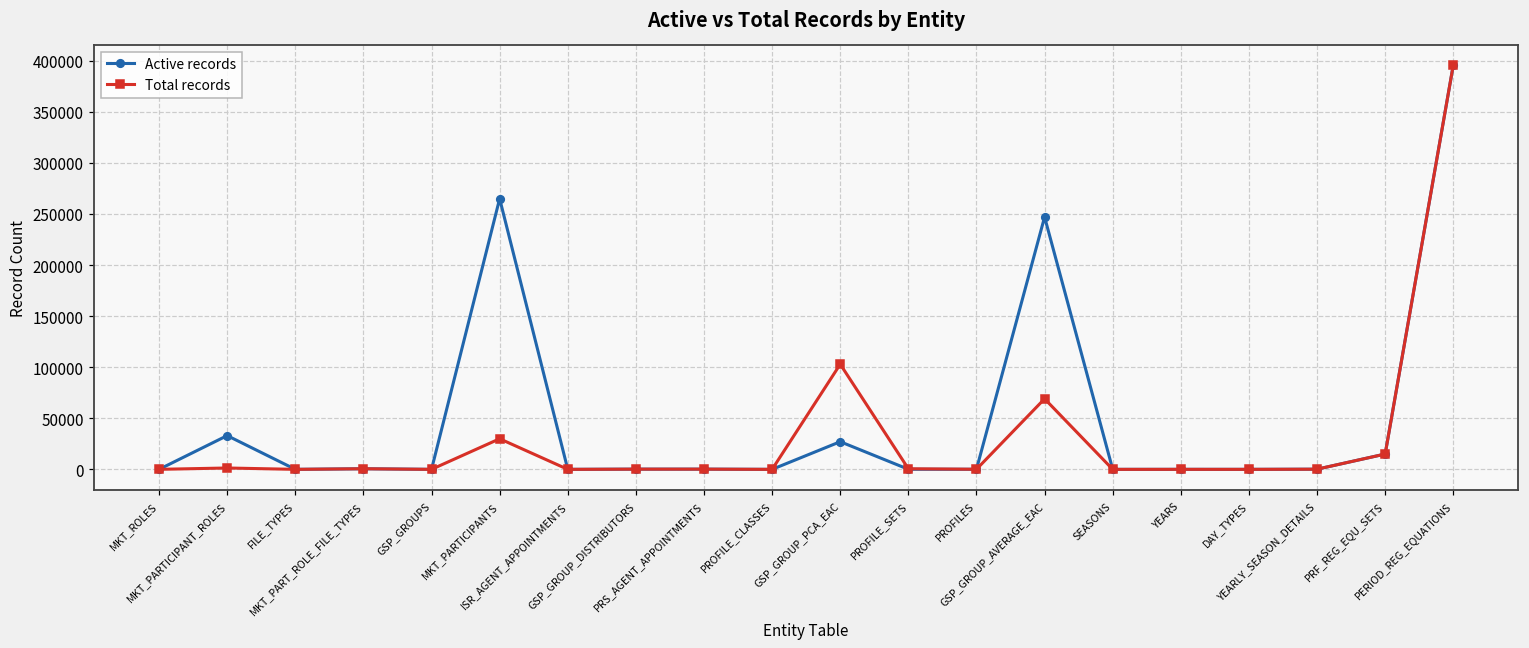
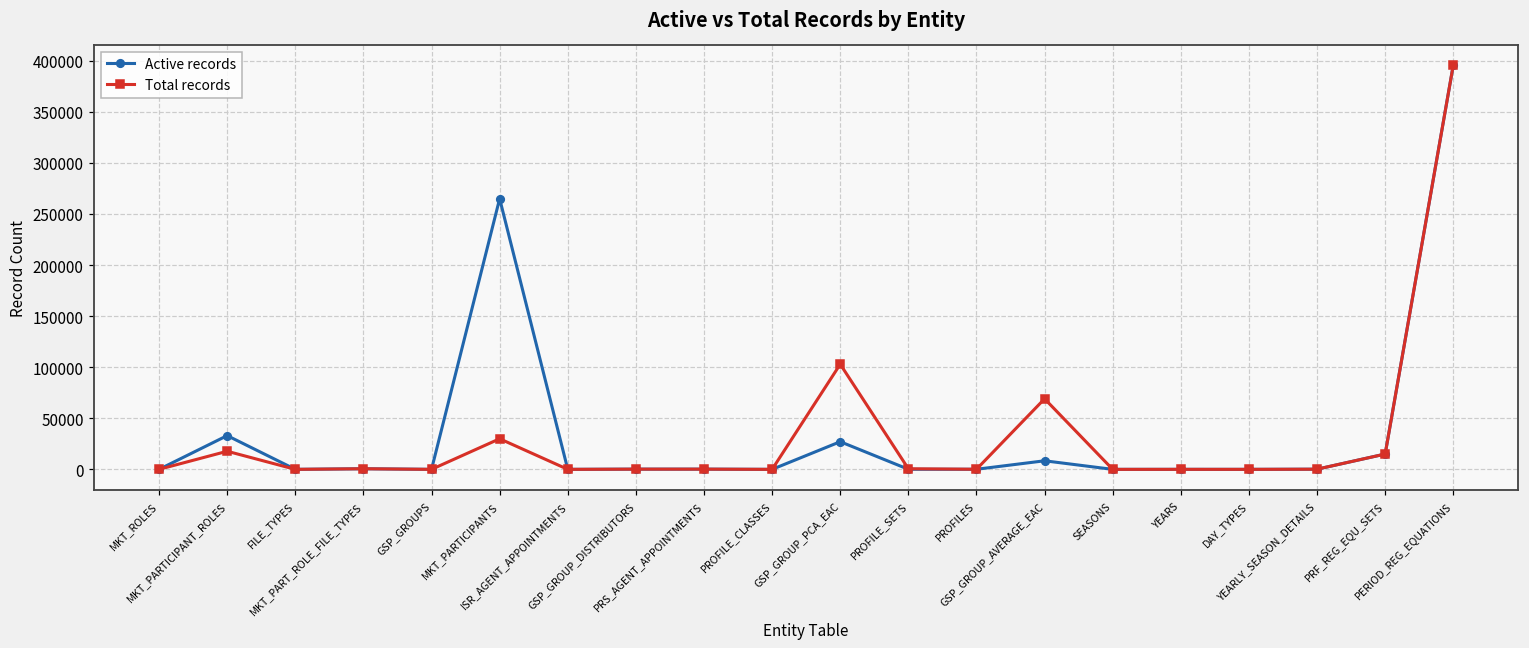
Total records, MKT_PARTICIPANT_ROLES: 0 -> 20000
Active records, GSP_GROUP_AVERAGE_EAC: 250000 -> 10000
